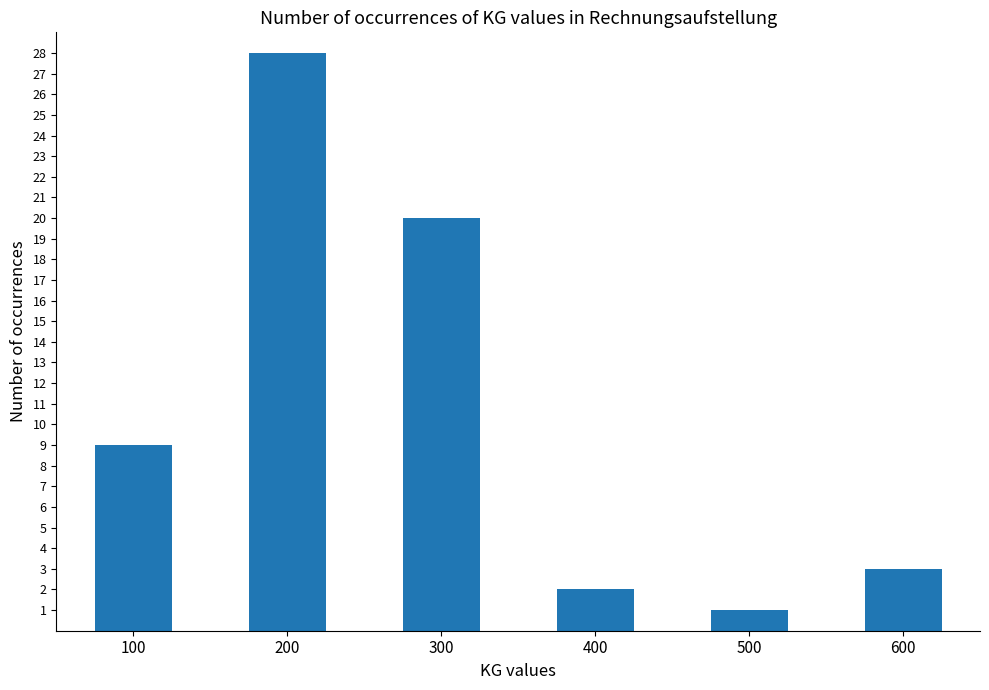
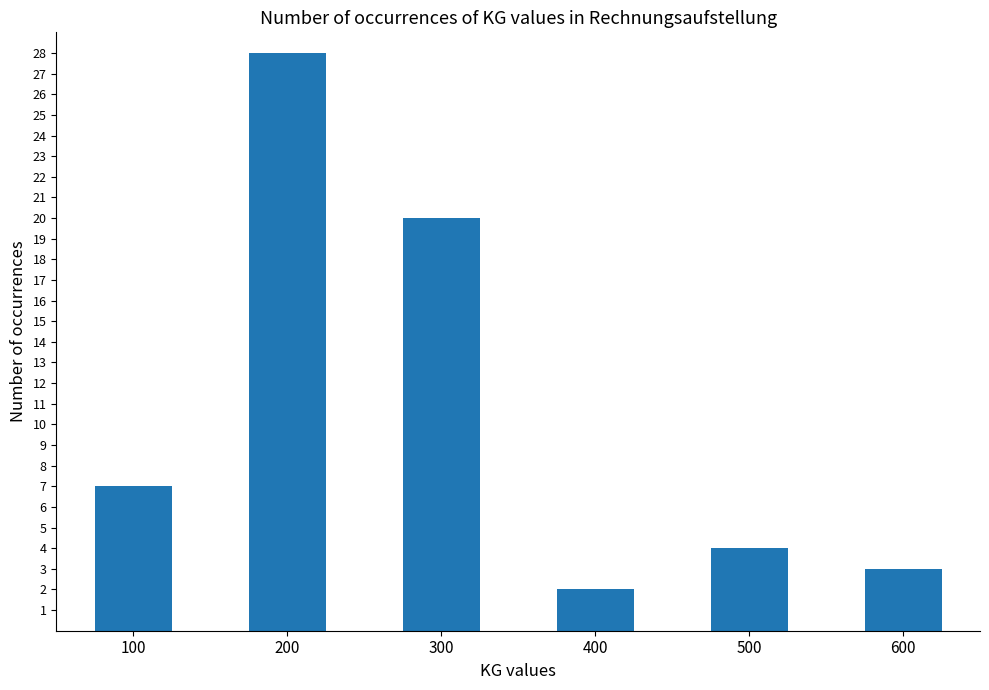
100: 9 -> 7
500: 1 -> 4
